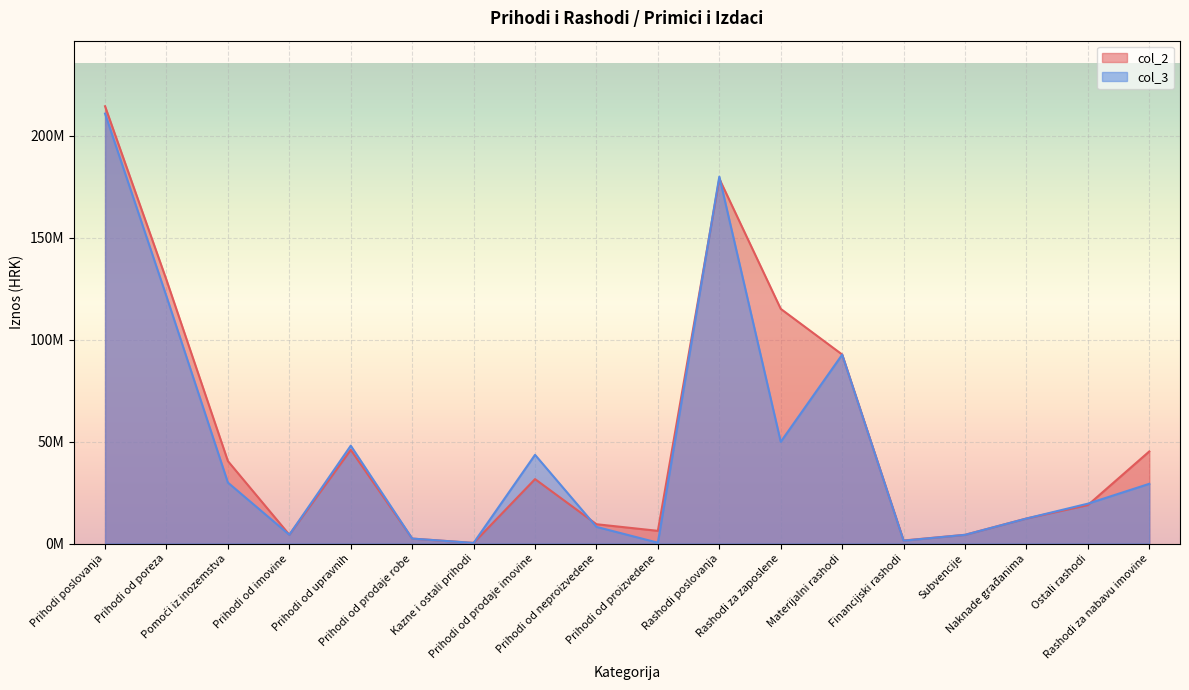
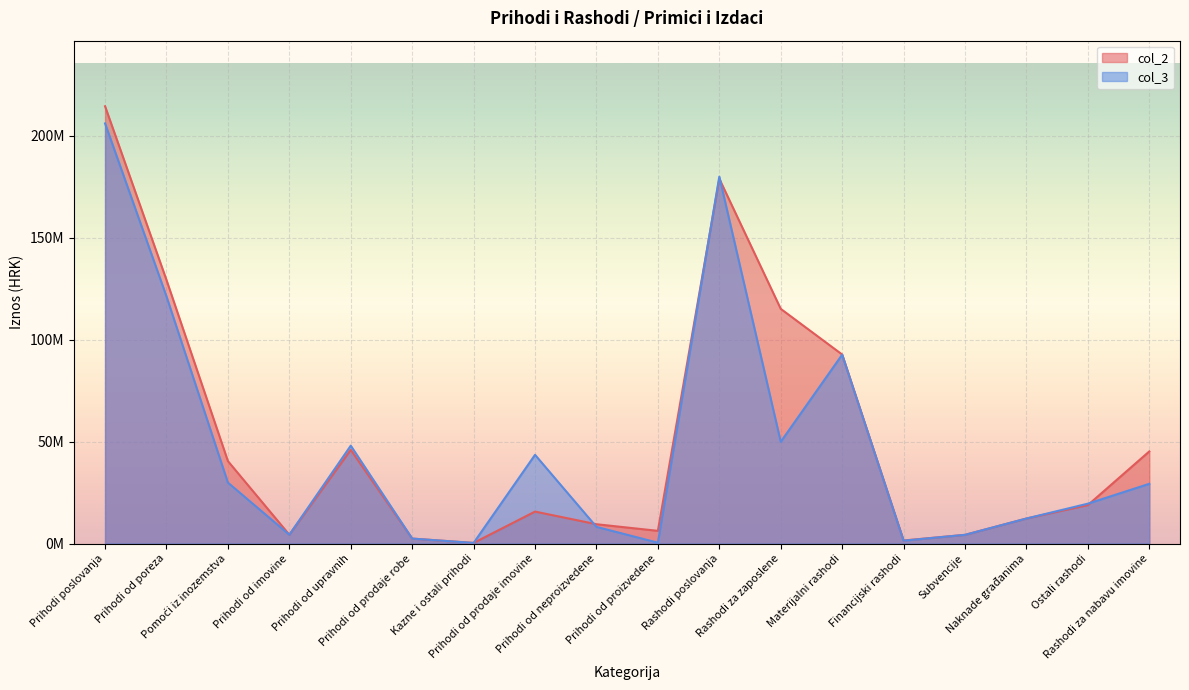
col_3, Prihodi poslovanja: 211000000 -> 206000000
col_2, Prihodi od prodaje imovine: 32000000 -> 16000000
